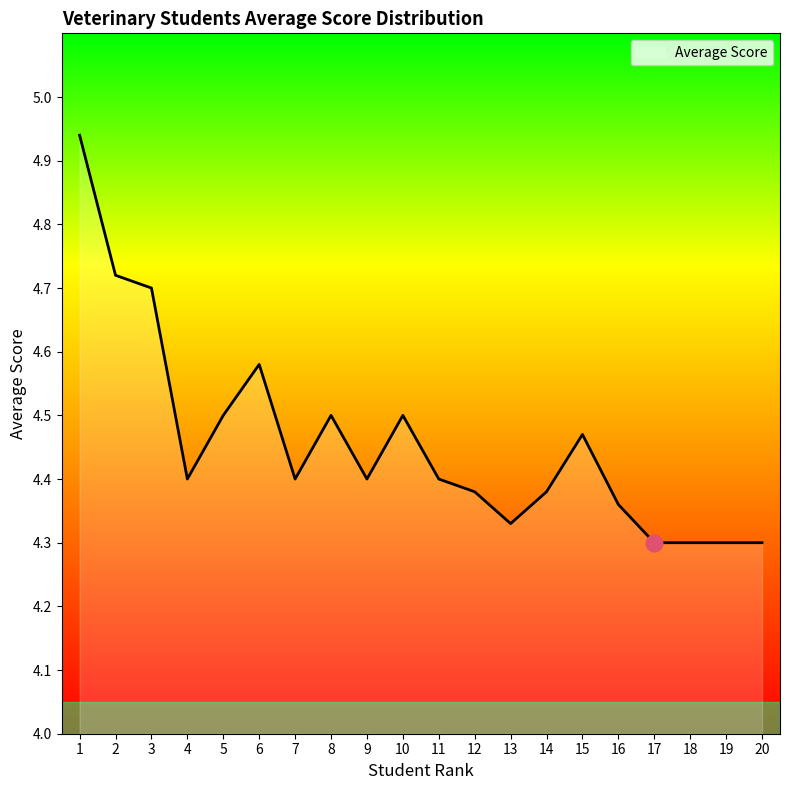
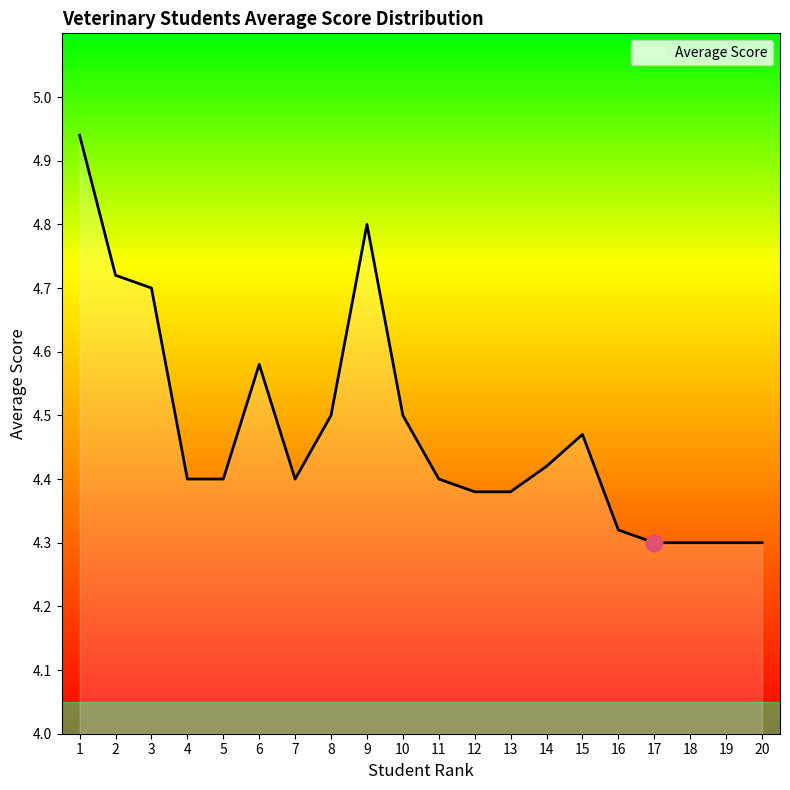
Average Score, 5: 4.5 -> 4.4
Average Score, 9: 4.4 -> 4.8
Average Score, 13: 4.33 -> 4.38
Average Score, 14: 4.38 -> 4.42
Average Score, 16: 4.36 -> 4.32
